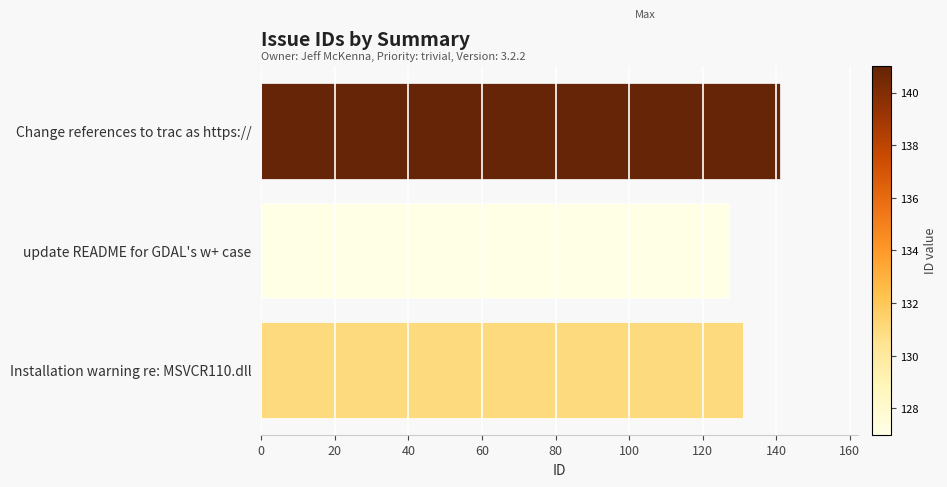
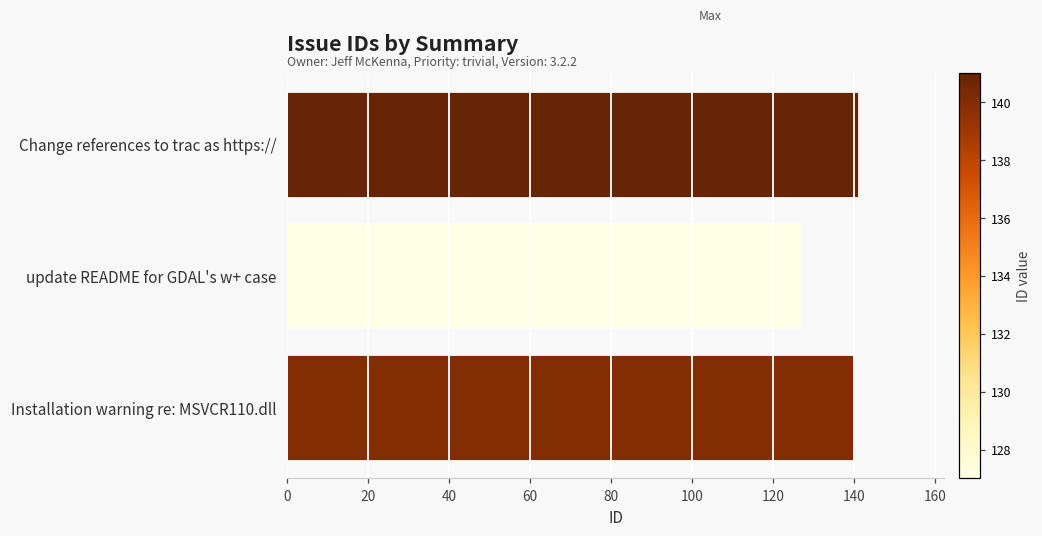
Installation warning re: MSVCR110.dll: 131 -> 140
